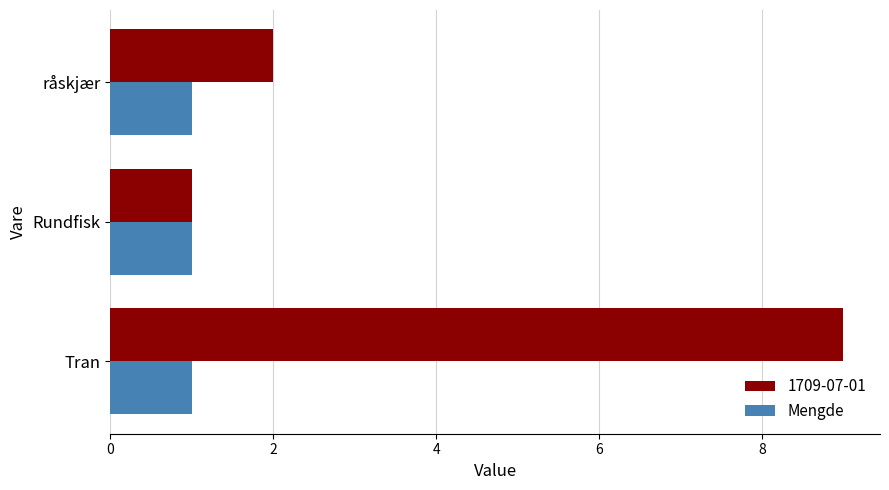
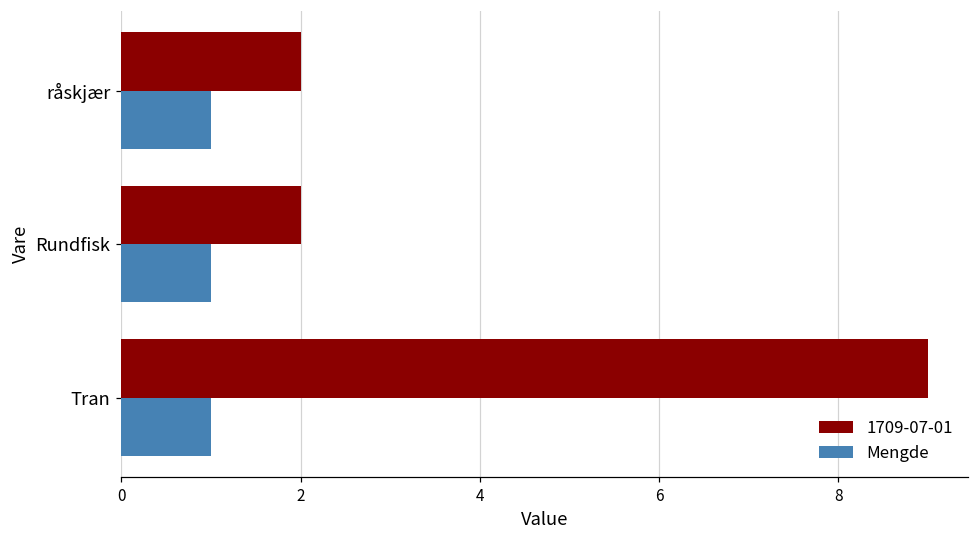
1709-07-01, Rundfisk: 1 -> 2
